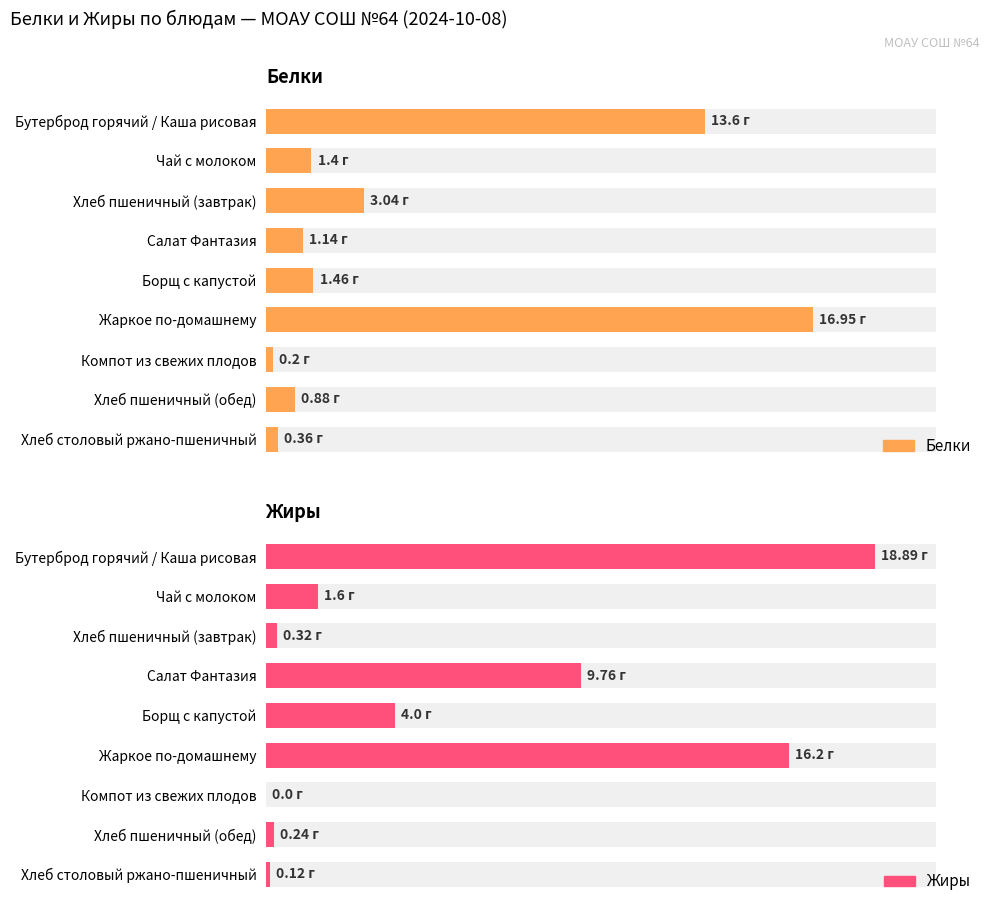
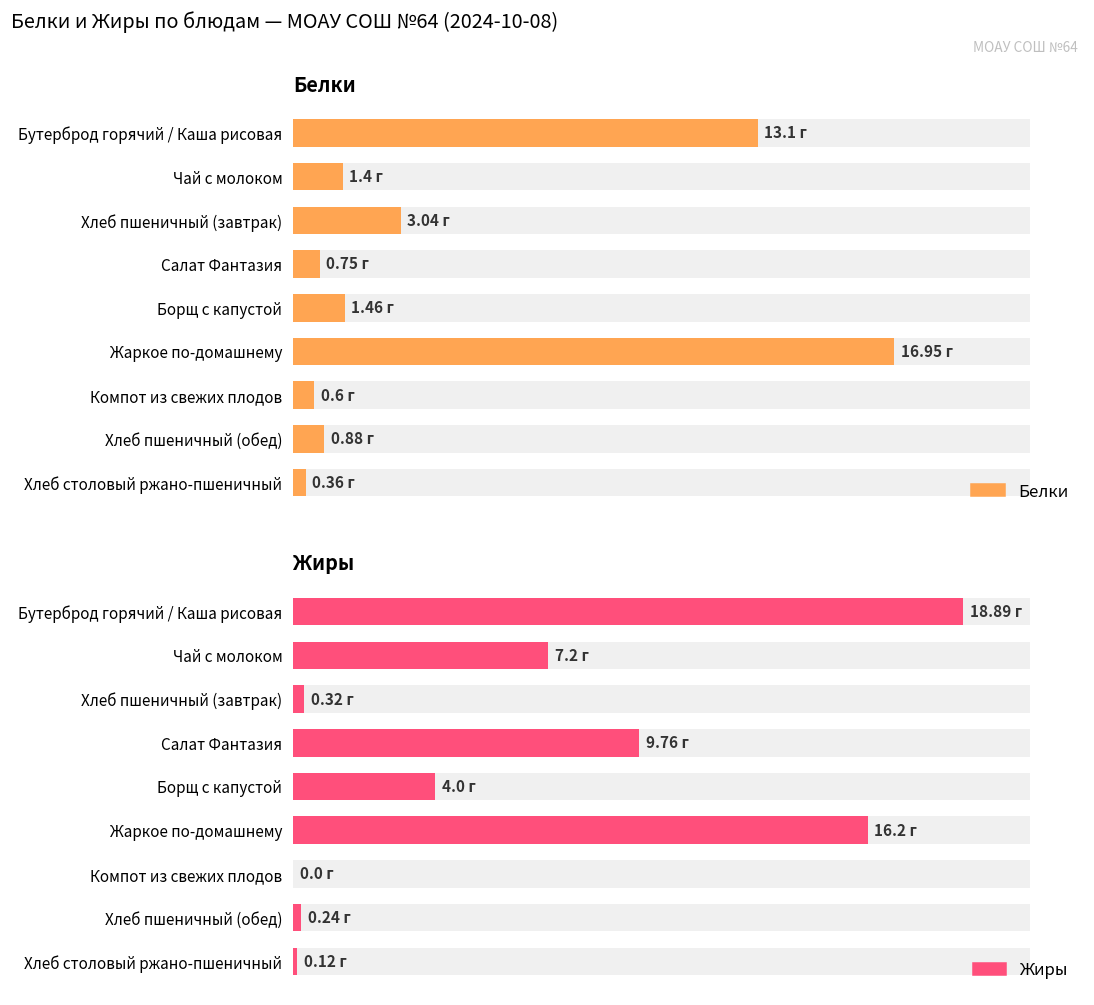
Белки, Белки, Бутерброд горячий / Каша рисовая: 13.6 -> 13.1
Белки, Белки, Салат Фантазия: 1.14 -> 0.75
Белки, Белки, Компот из свежих плодов: 0.2 -> 0.6
Жиры, Жиры, Чай с молоком: 1.6 -> 7.2
